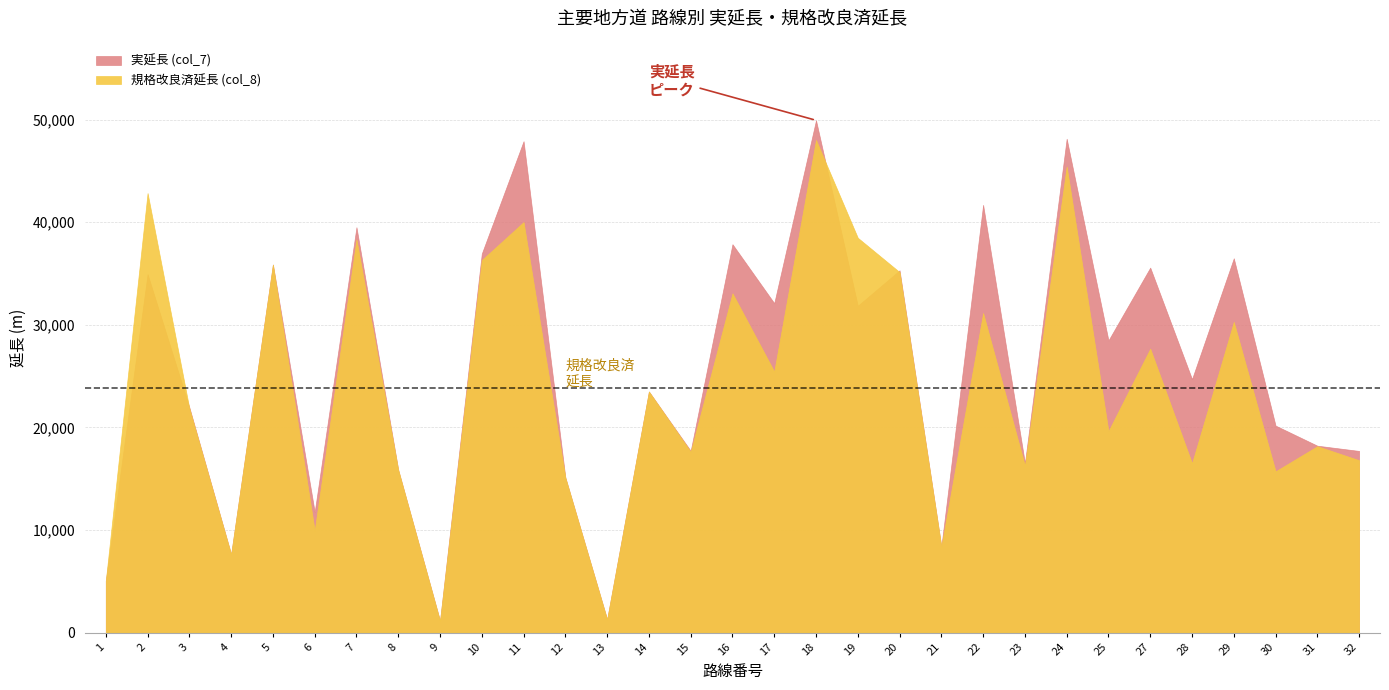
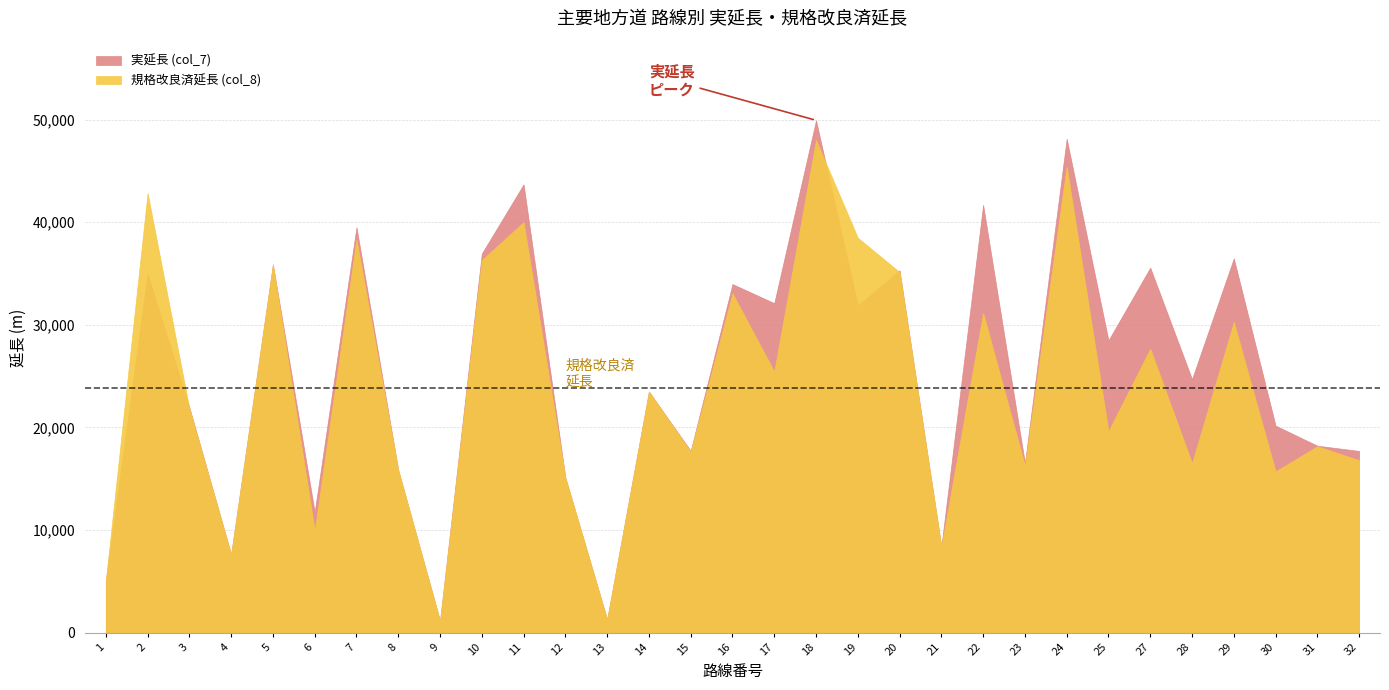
実延長 (col_7), 11: 47,900 -> 43,700
実延長 (col_7), 16: 37,800 -> 34,000
